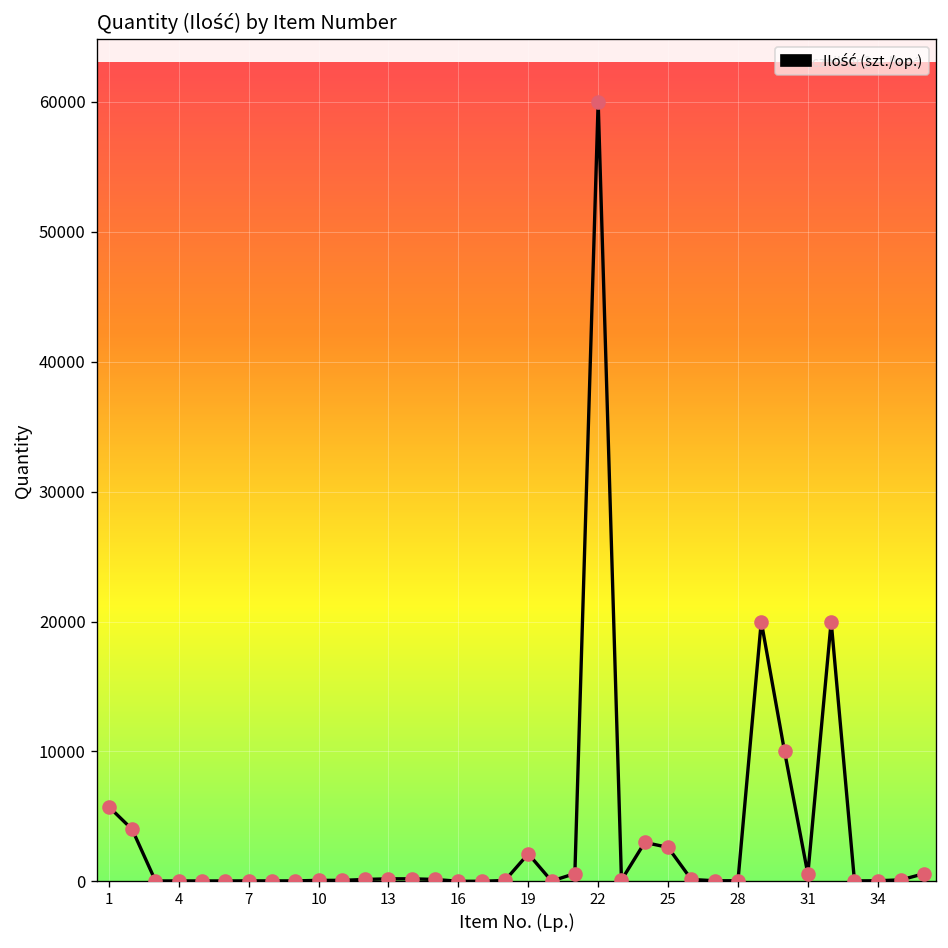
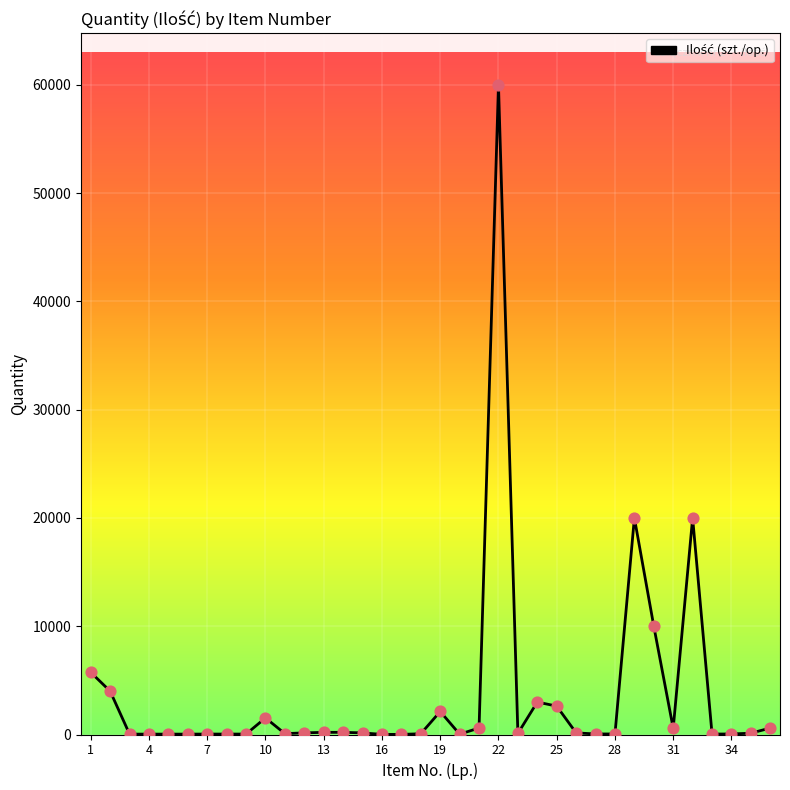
10: 100 -> 1500
